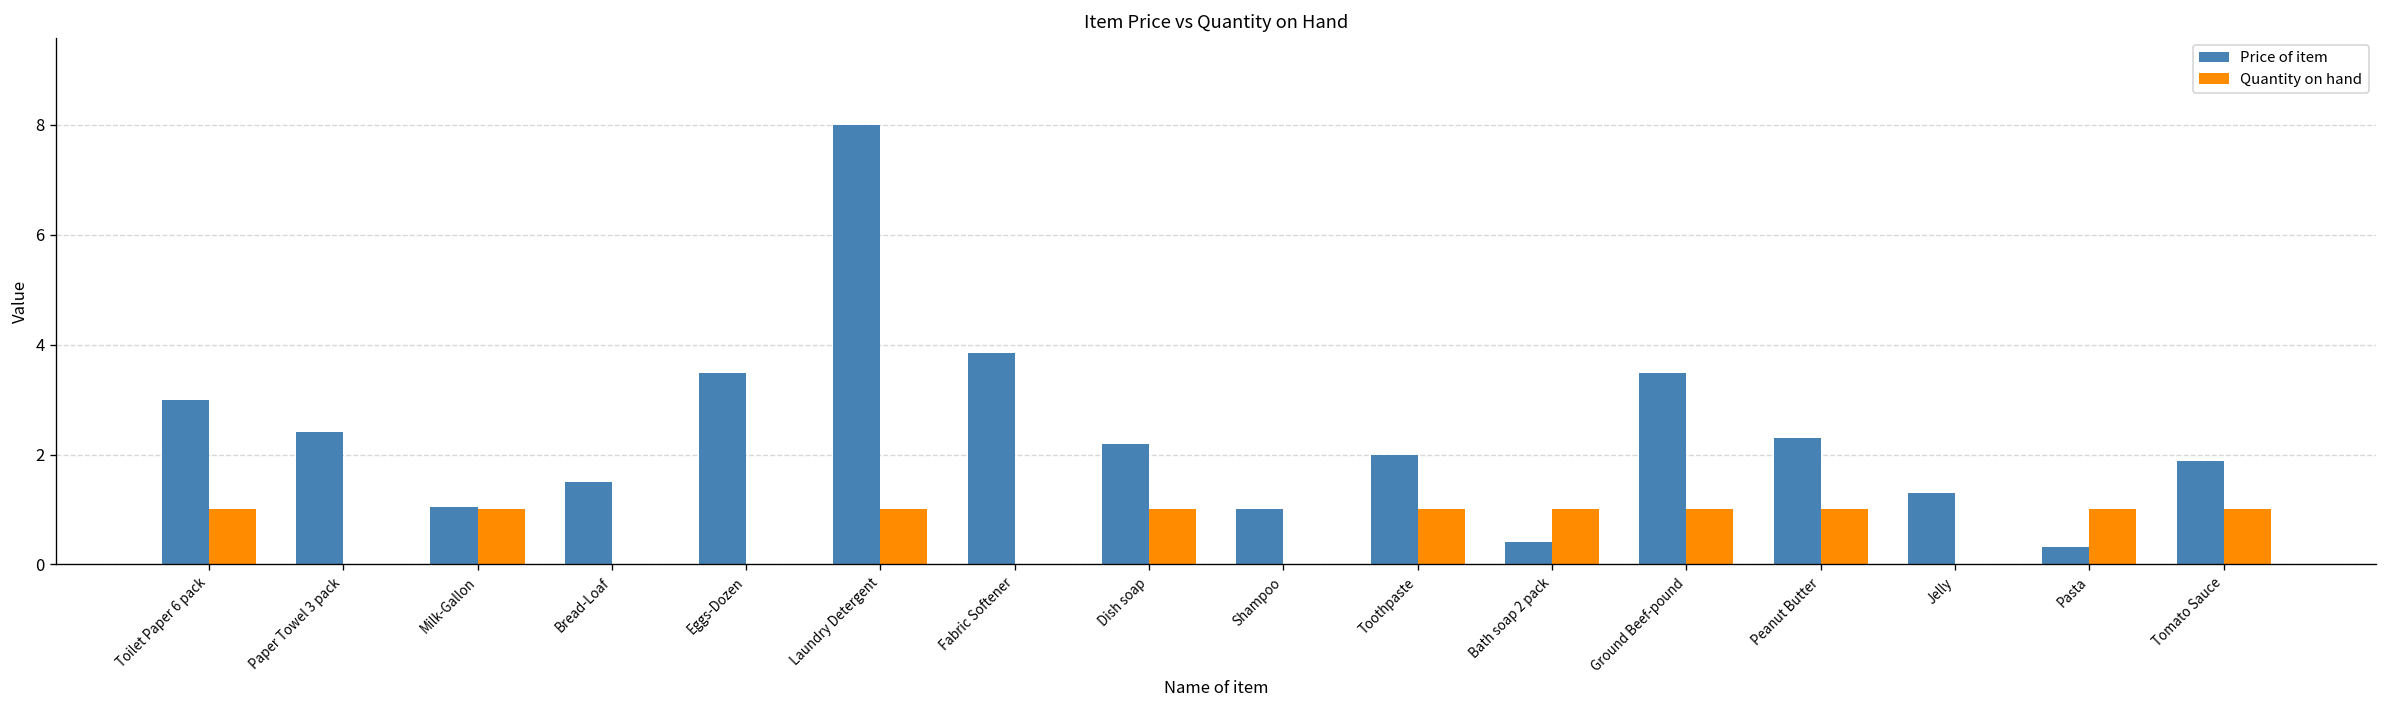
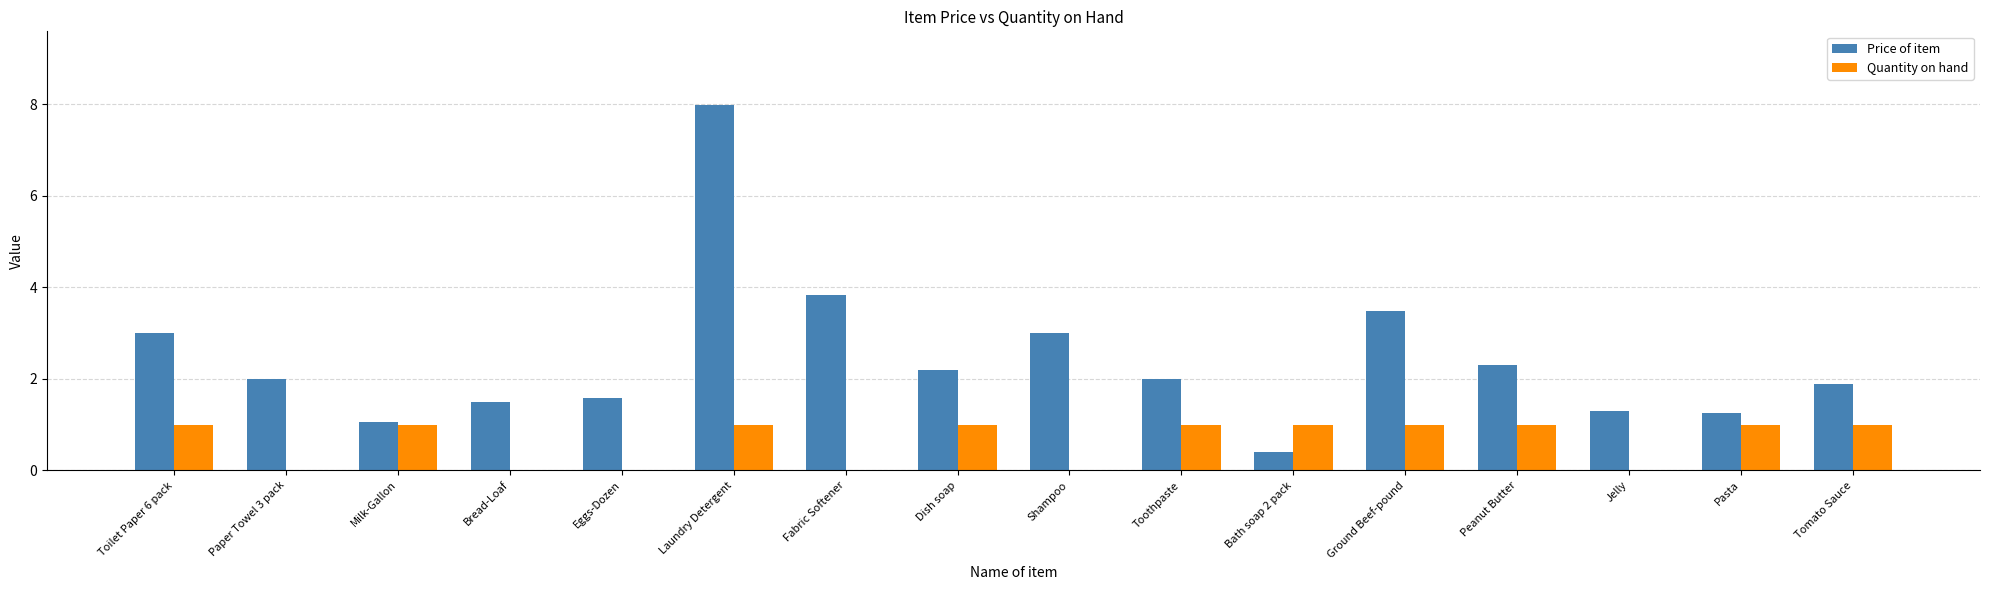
Price of item, Paper Towel 3 pack: 2.4 -> 2.0
Price of item, Eggs-Dozen: 3.5 -> 1.6
Price of item, Shampoo: 1 -> 3
Price of item, Pasta: 0.3 -> 1.3
